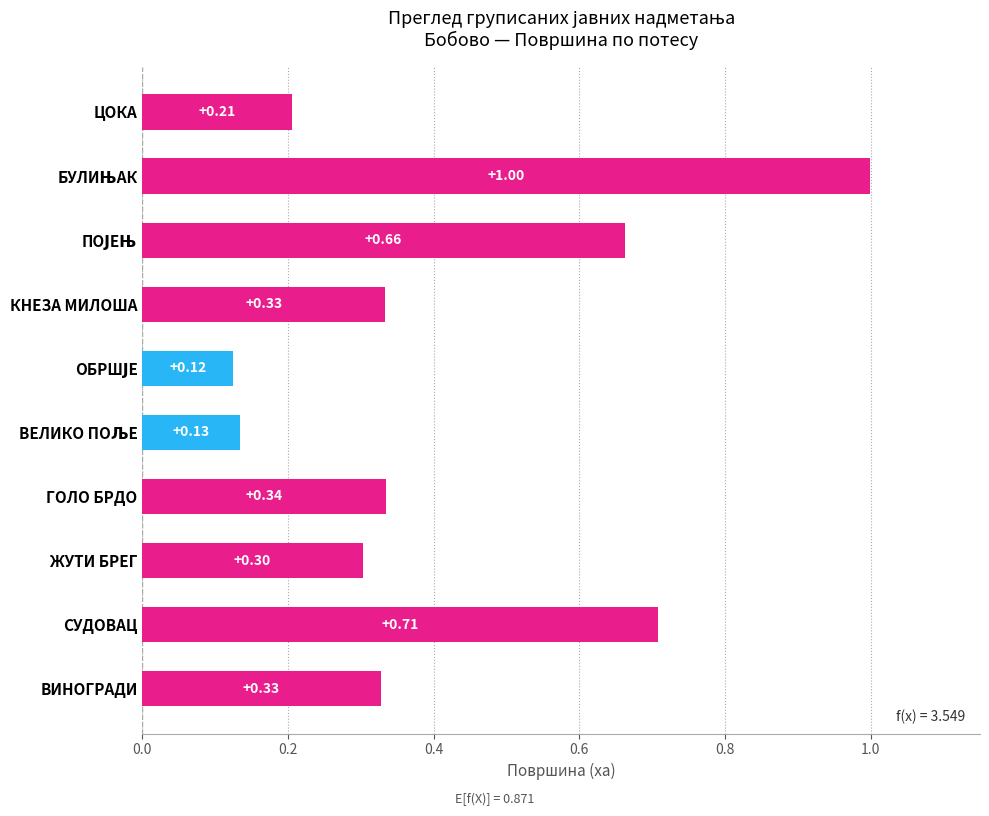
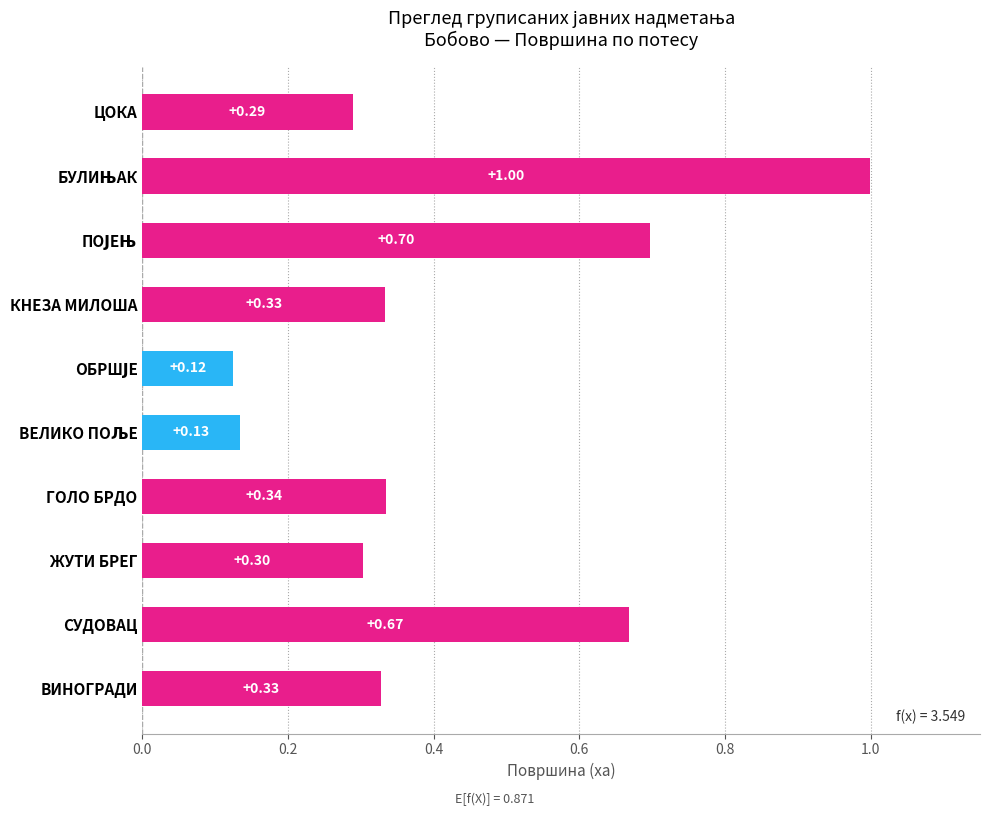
ЦОКА: +0.21 -> +0.29
ПОЈЕЊ: +0.66 -> +0.70
СУДОВАЦ: +0.71 -> +0.67
